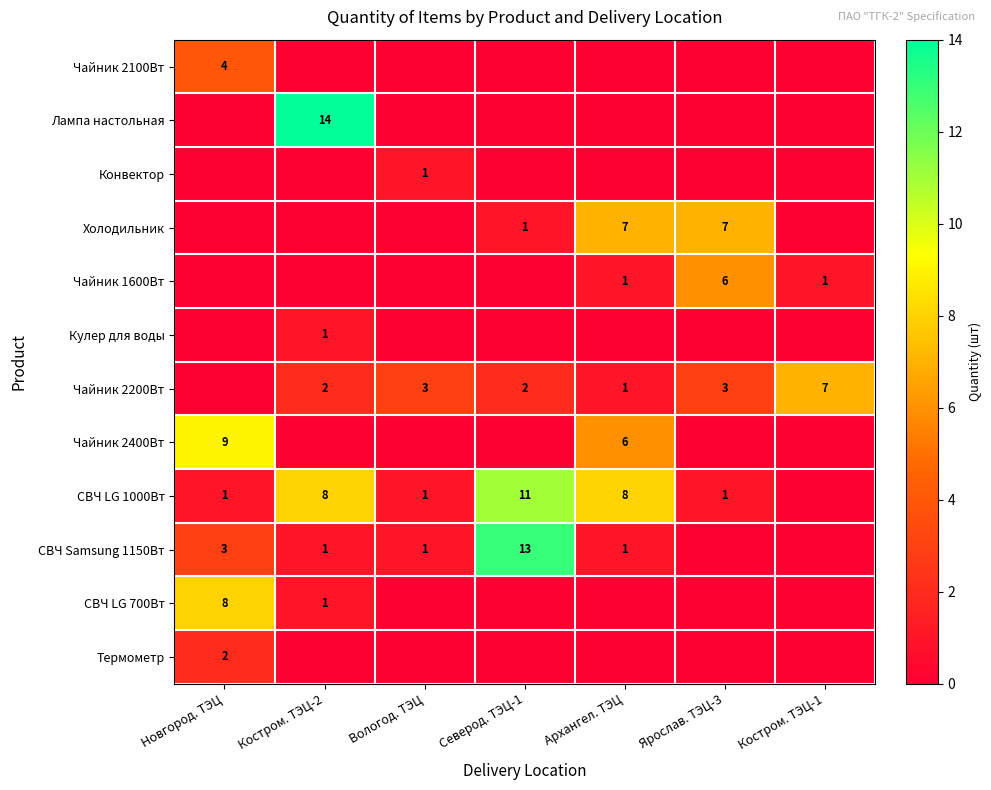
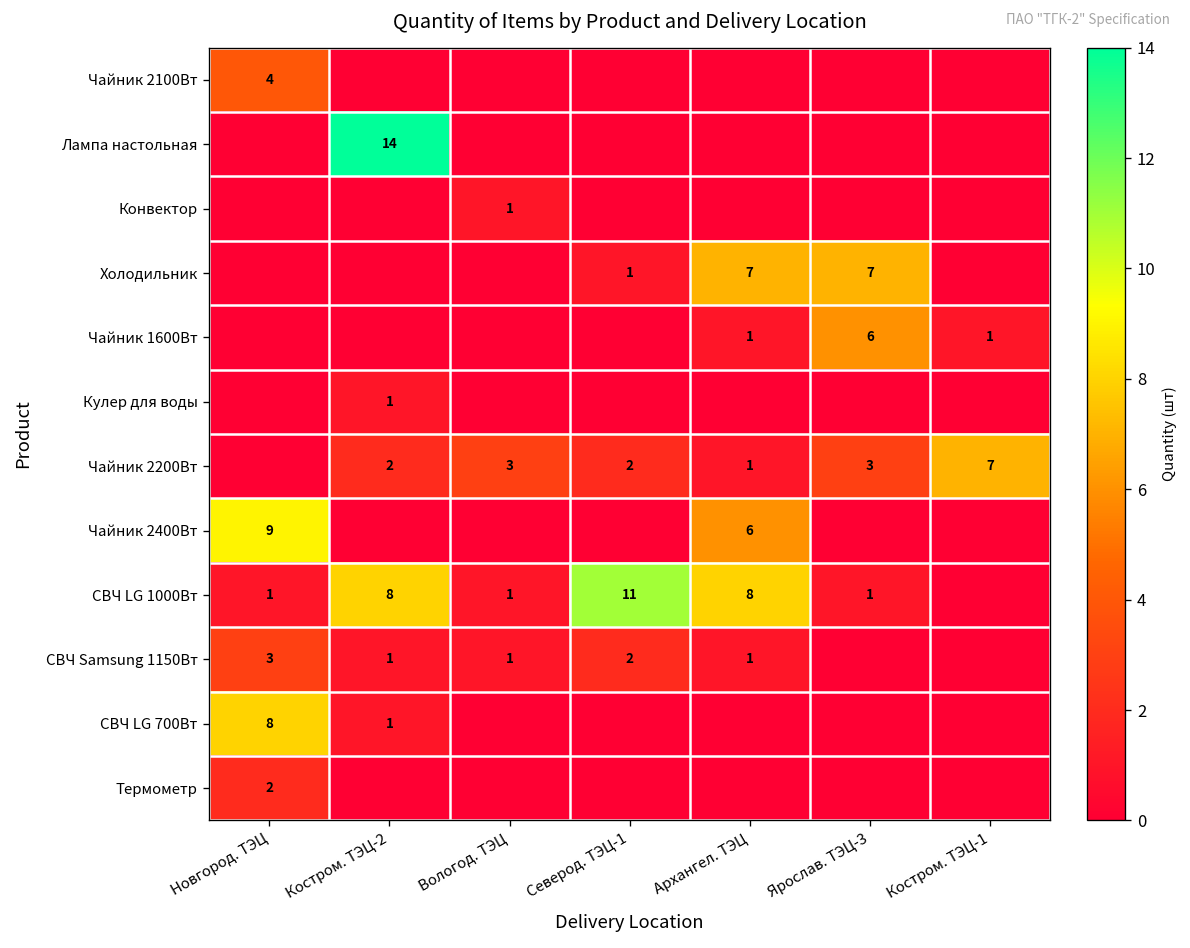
СВЧ Samsung 1150Вт, Северод. ТЭЦ-1: 13 -> 2
